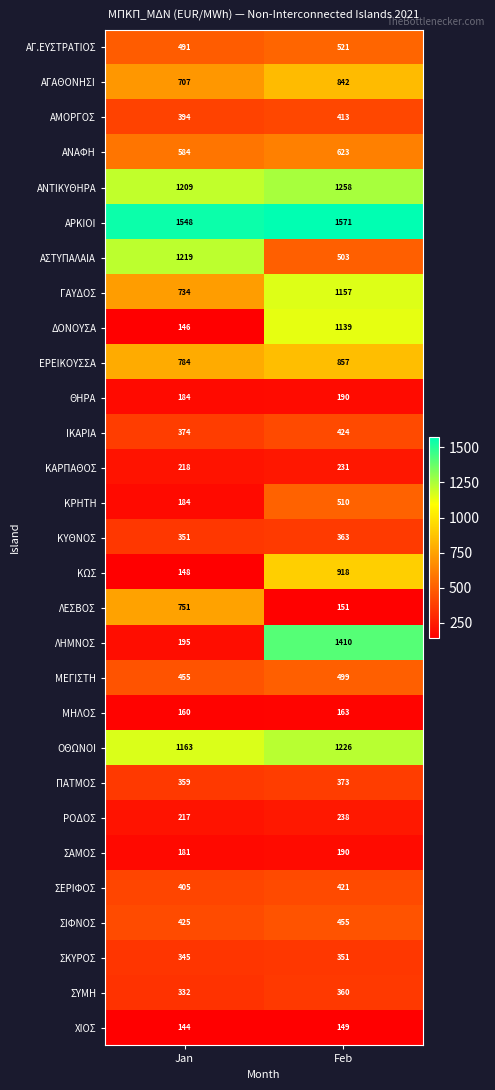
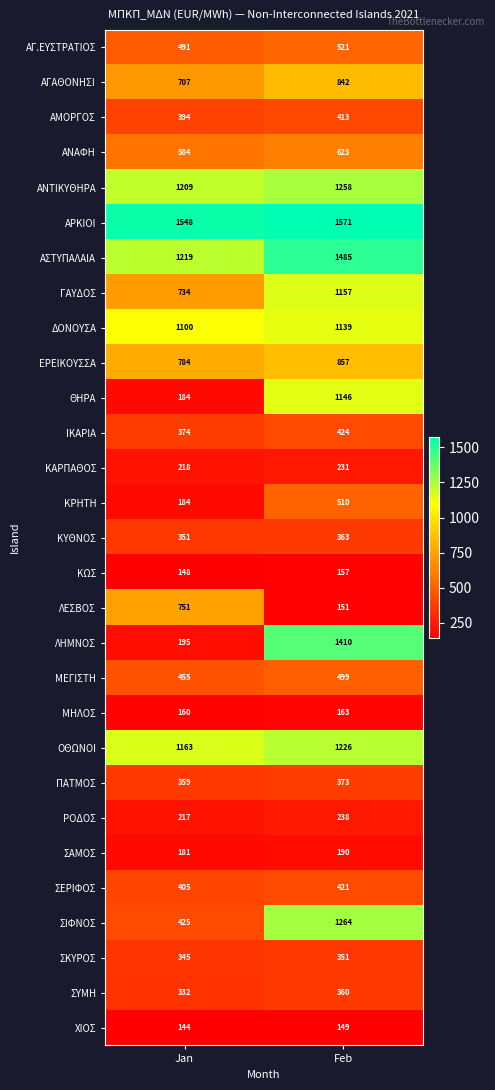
ΑΣΤΥΠΑΛΑΙΑ, Feb: 503 -> 1485
ΔΟΝΟΥΣΑ, Jan: 146 -> 1100
ΘΗΡΑ, Feb: 190 -> 1146
ΚΩΣ, Feb: 918 -> 157
ΣΙΦΝΟΣ, Feb: 455 -> 1264
